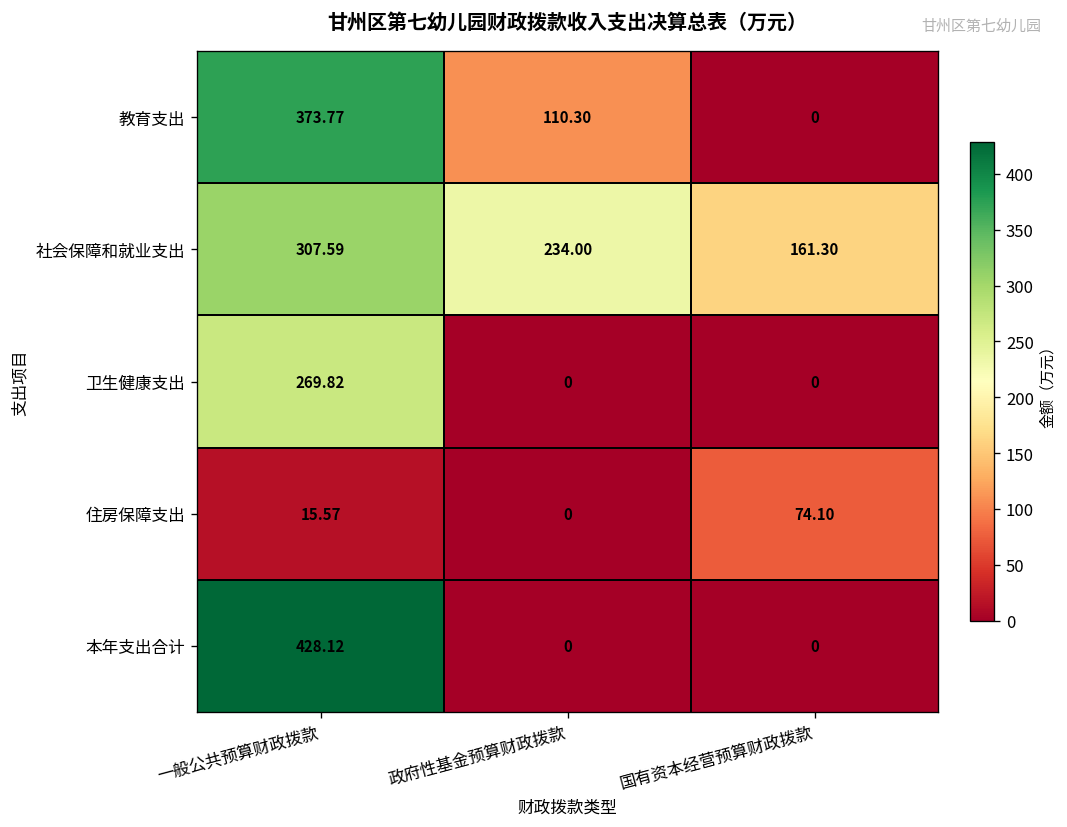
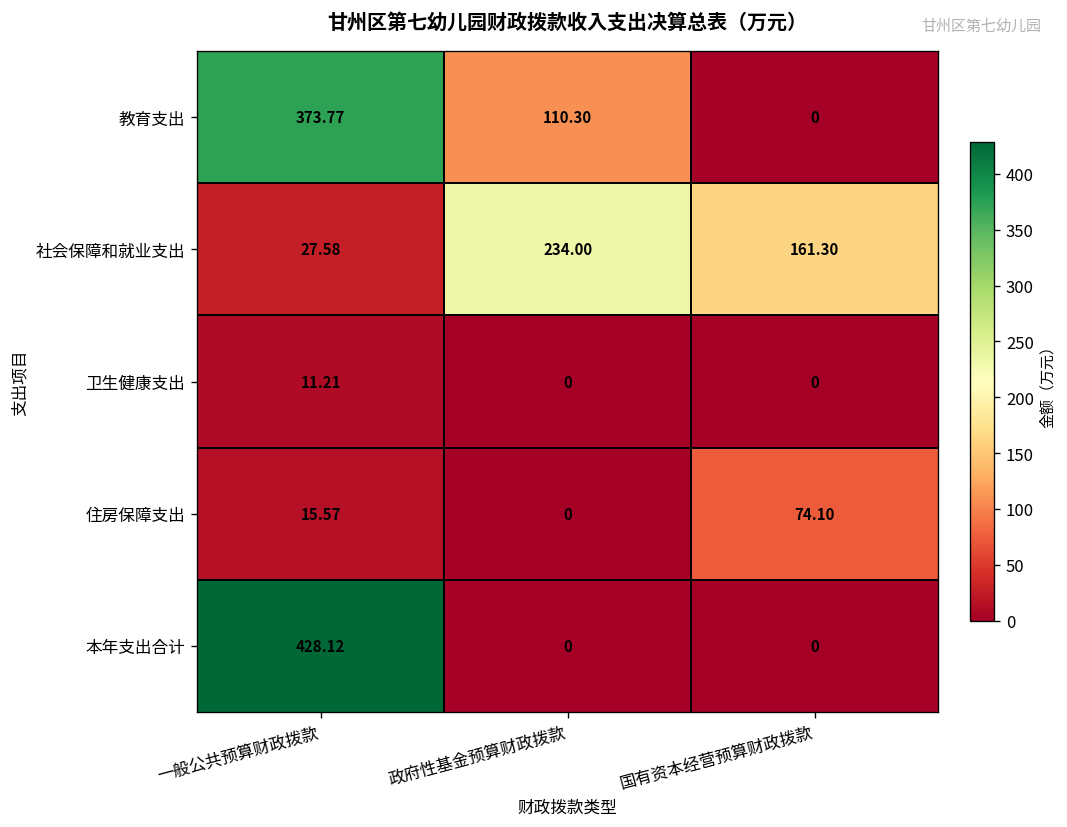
社会保障和就业支出, 一般公共预算财政拨款: 307.59 -> 27.58
卫生健康支出, 一般公共预算财政拨款: 269.82 -> 11.21
